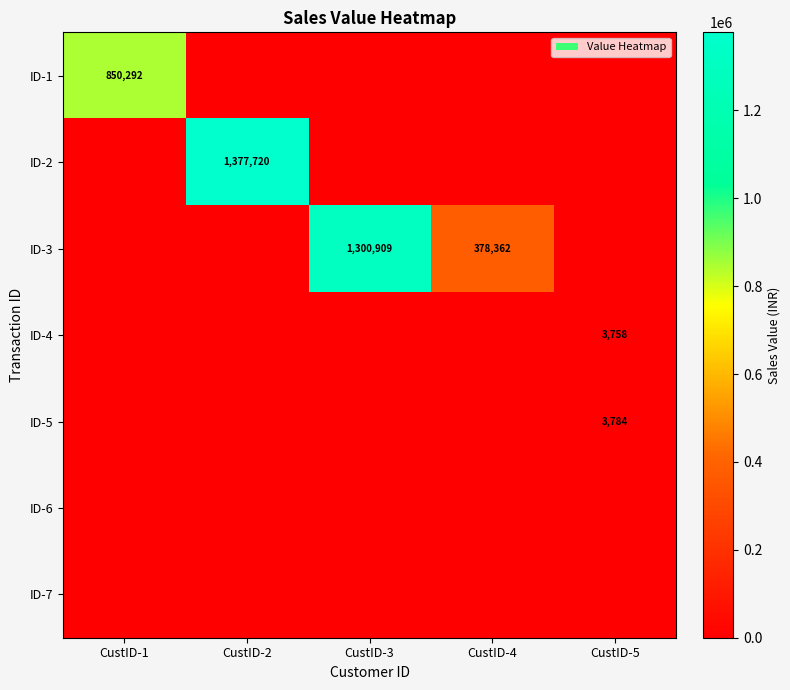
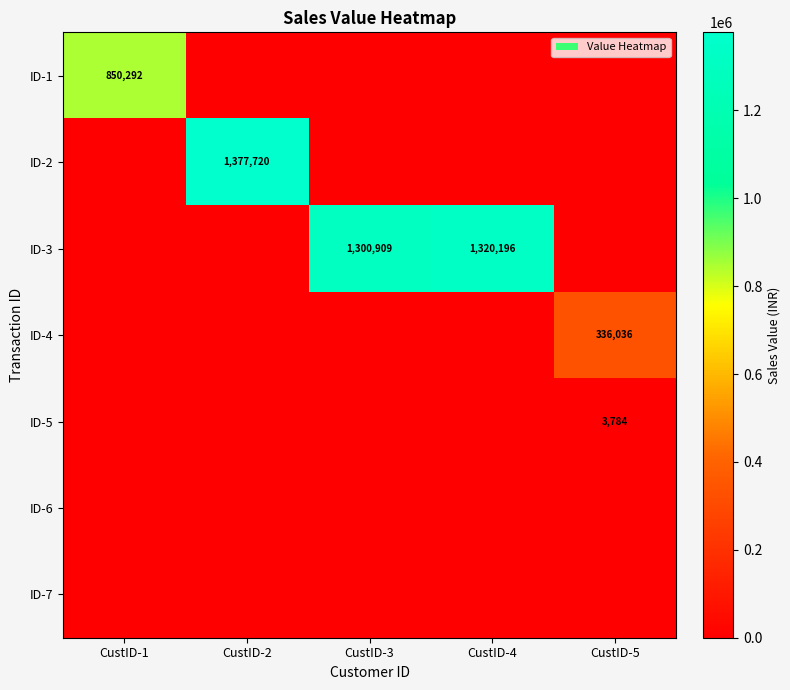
ID-3, CustID-4: 378,362 -> 1,320,196
ID-4, CustID-5: 3,758 -> 336,036
